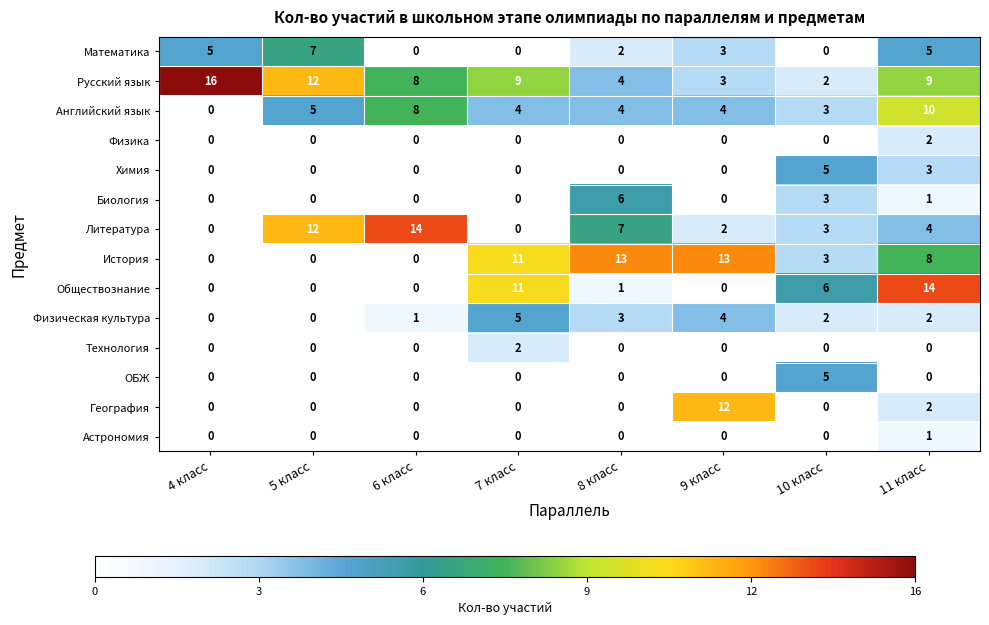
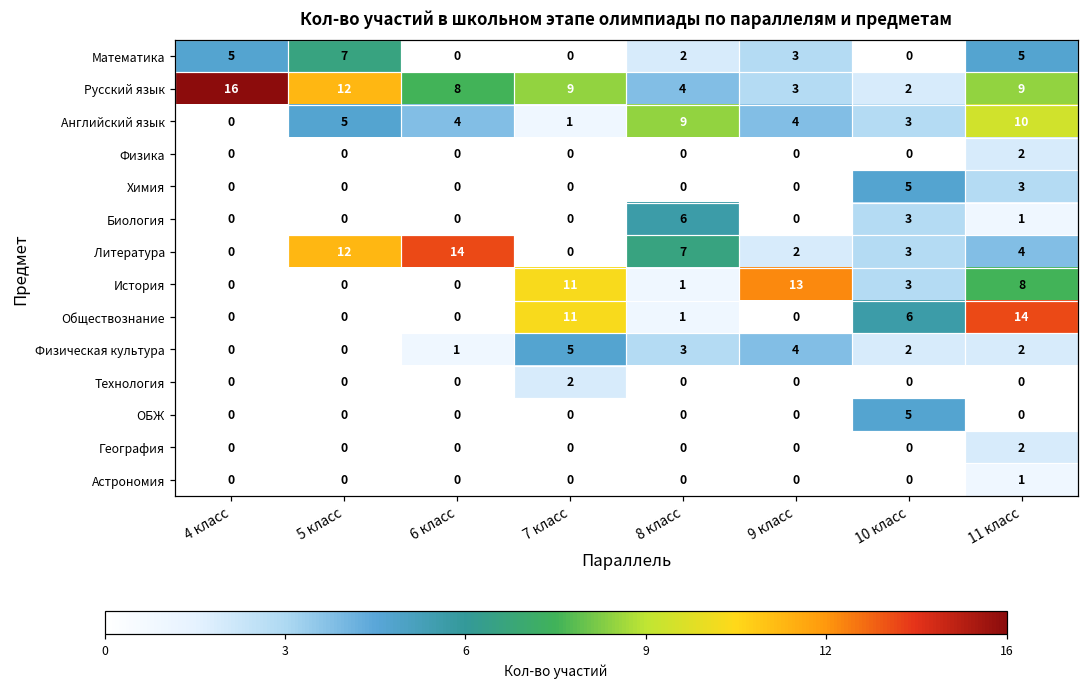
Английский язык, 6 класс: 8 -> 4
Английский язык, 7 класс: 4 -> 1
Английский язык, 8 класс: 4 -> 9
История, 8 класс: 13 -> 1
География, 9 класс: 12 -> 0
